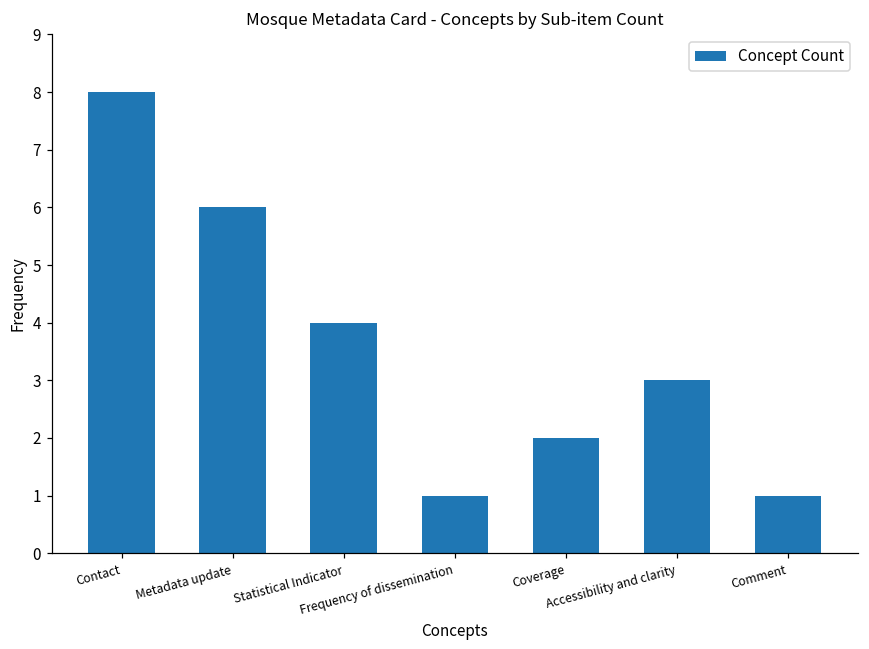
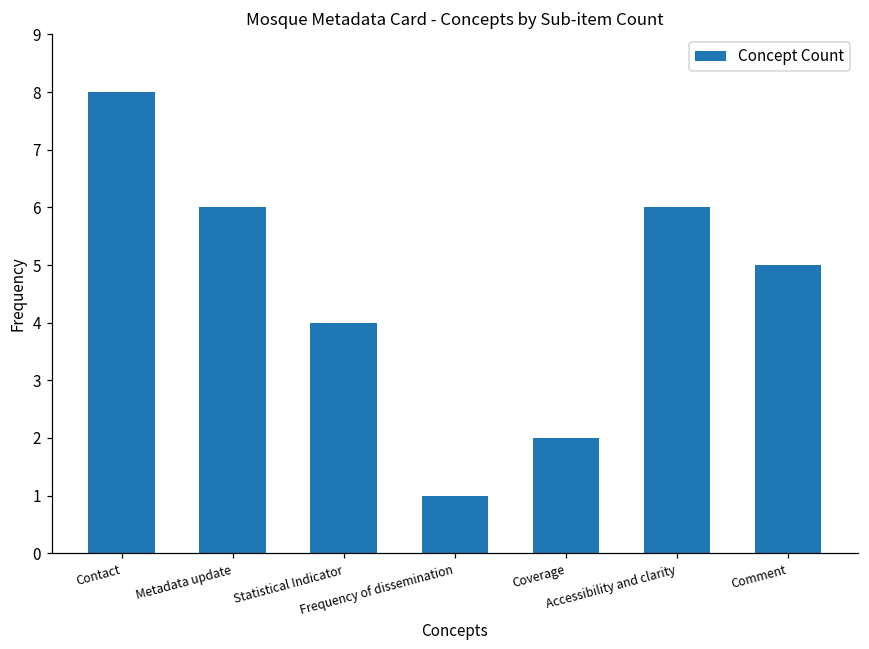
Accessibility and clarity: 3 -> 6
Comment: 1 -> 5
